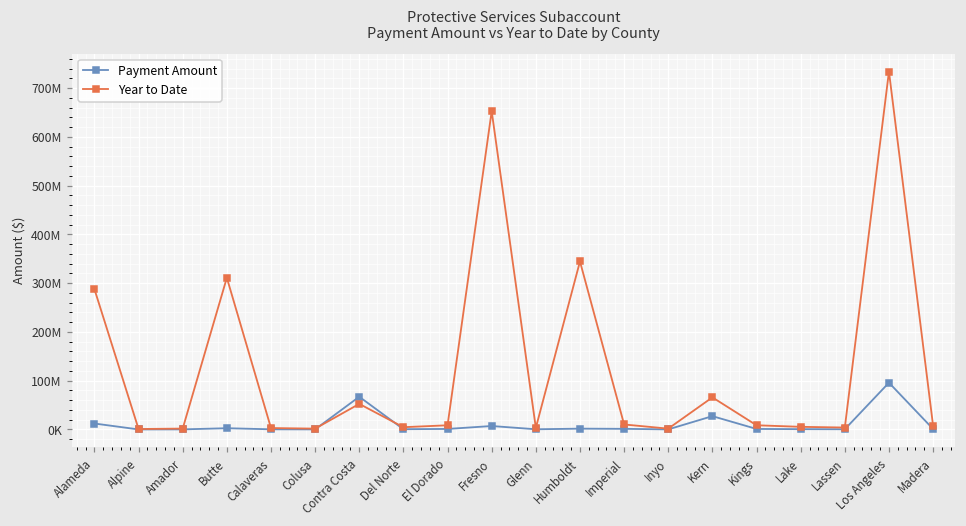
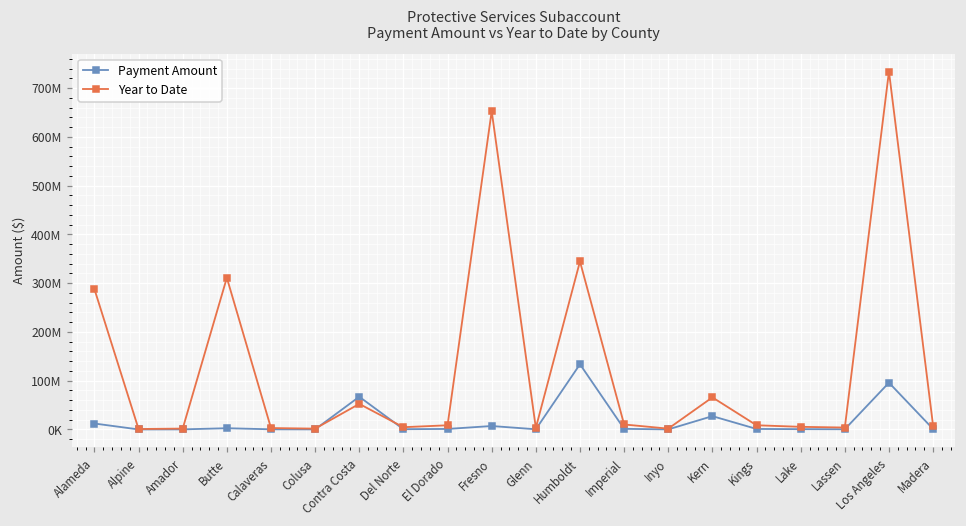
Payment Amount, Humboldt: 0 -> 130000000
